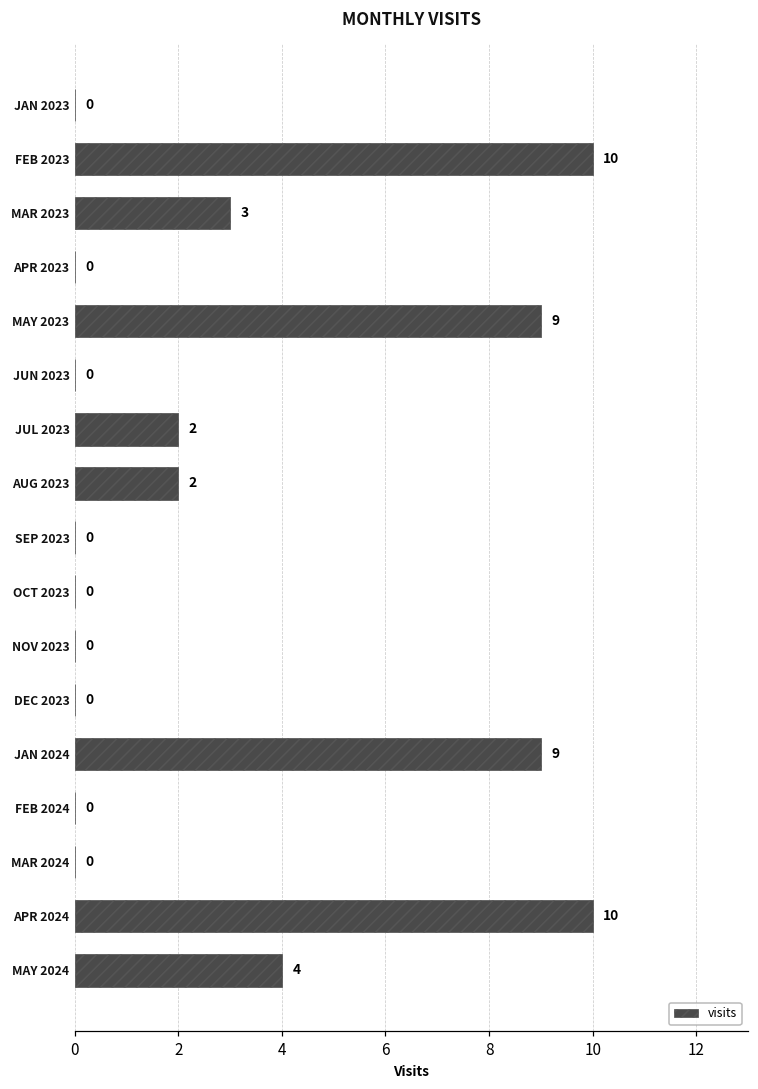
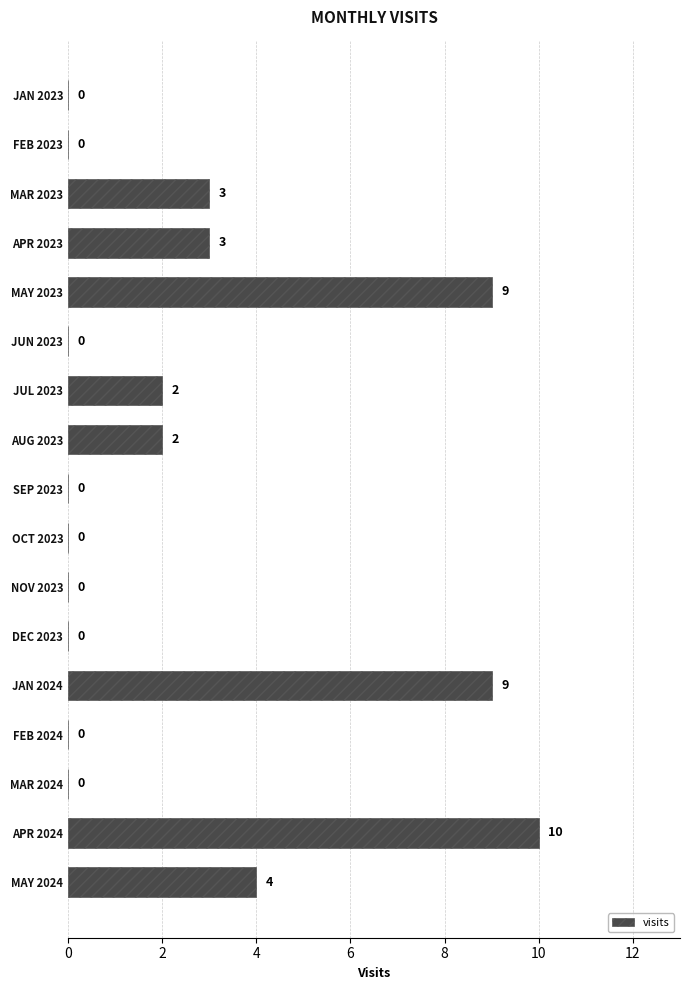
FEB 2023: 10 -> 0
APR 2023: 0 -> 3
